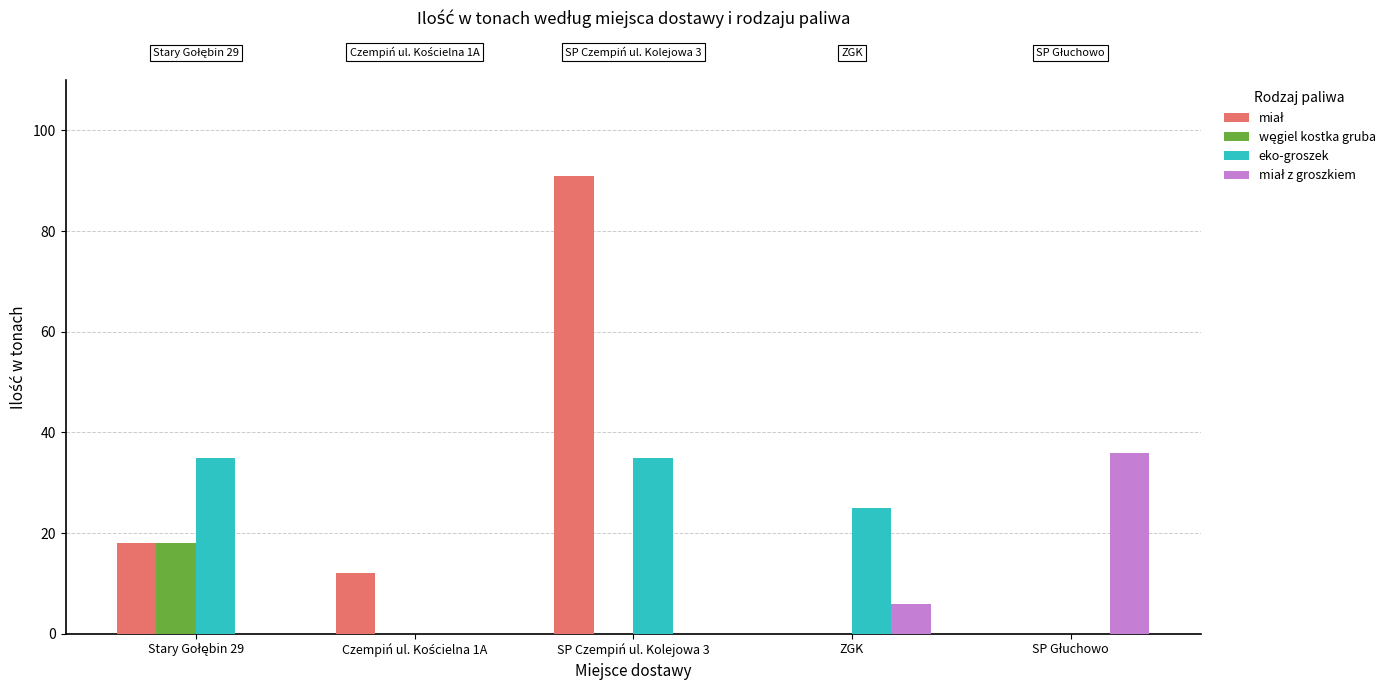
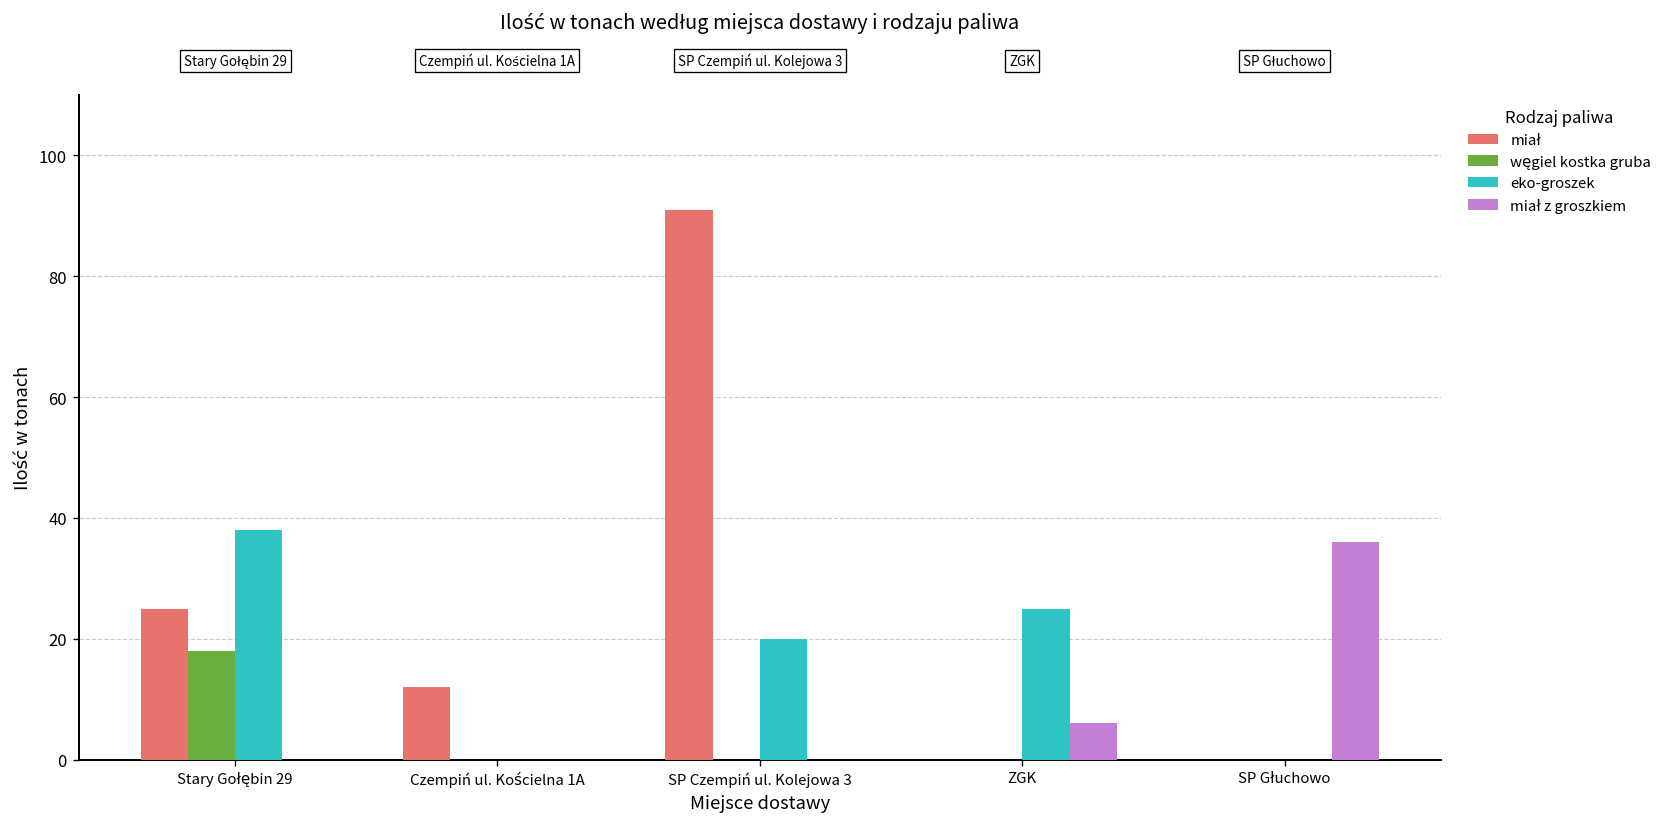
miał, Stary Gołębin 29: 18 -> 25
eko-groszek, Stary Gołębin 29: 35 -> 38
eko-groszek, SP Czempiń ul. Kolejowa 3: 35 -> 20
